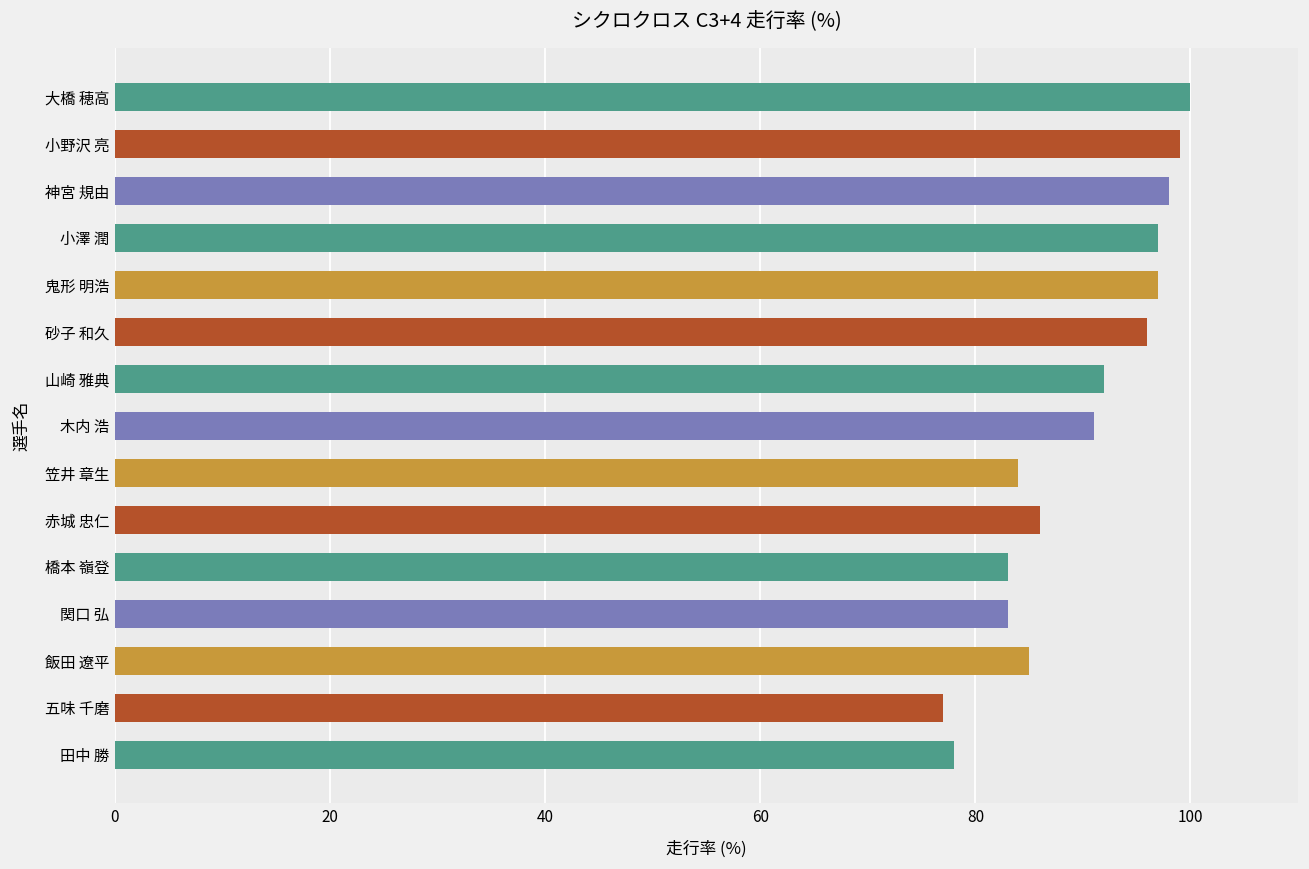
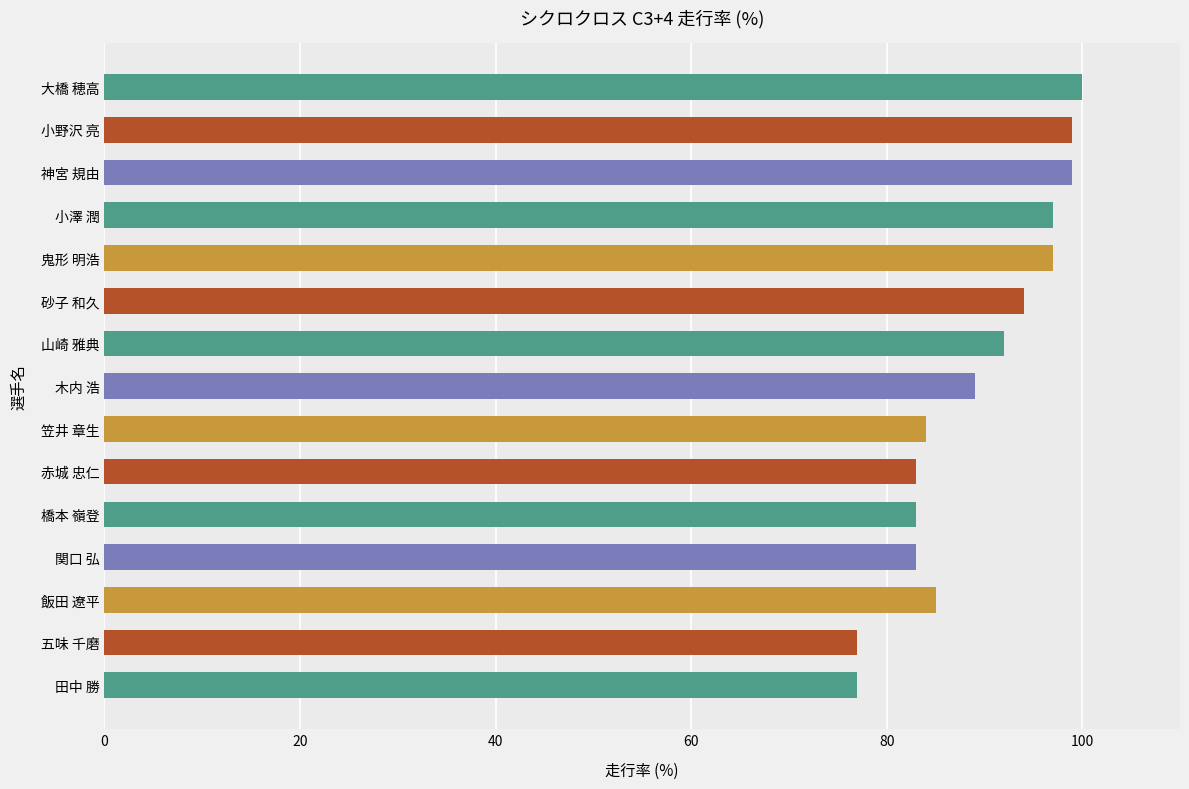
神宮 規由: 98 -> 99
砂子 和久: 96 -> 94
木内 浩: 91 -> 89
赤城 忠仁: 86 -> 83
田中 勝: 78 -> 77
